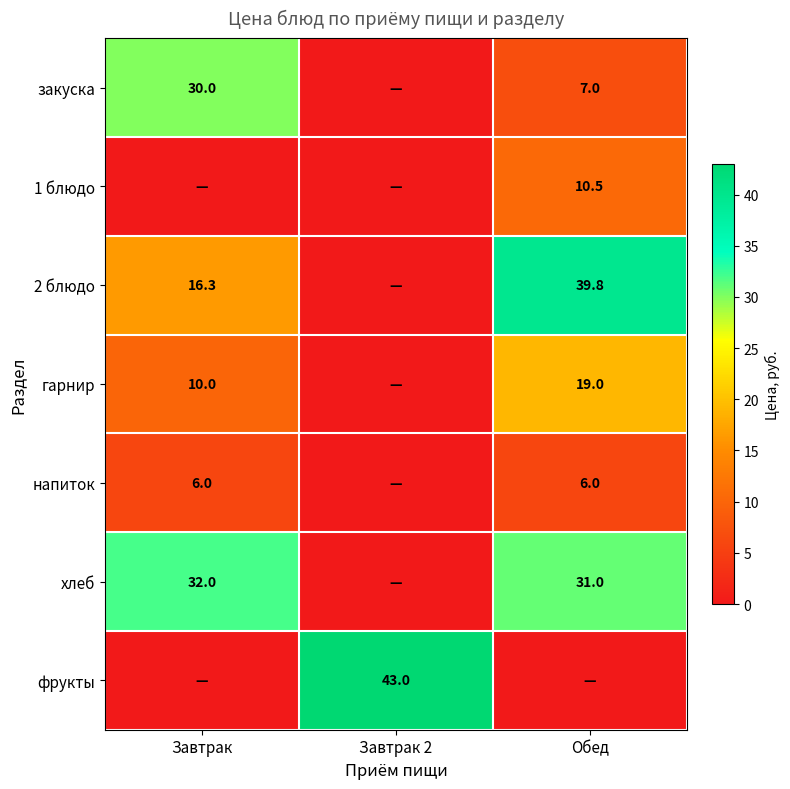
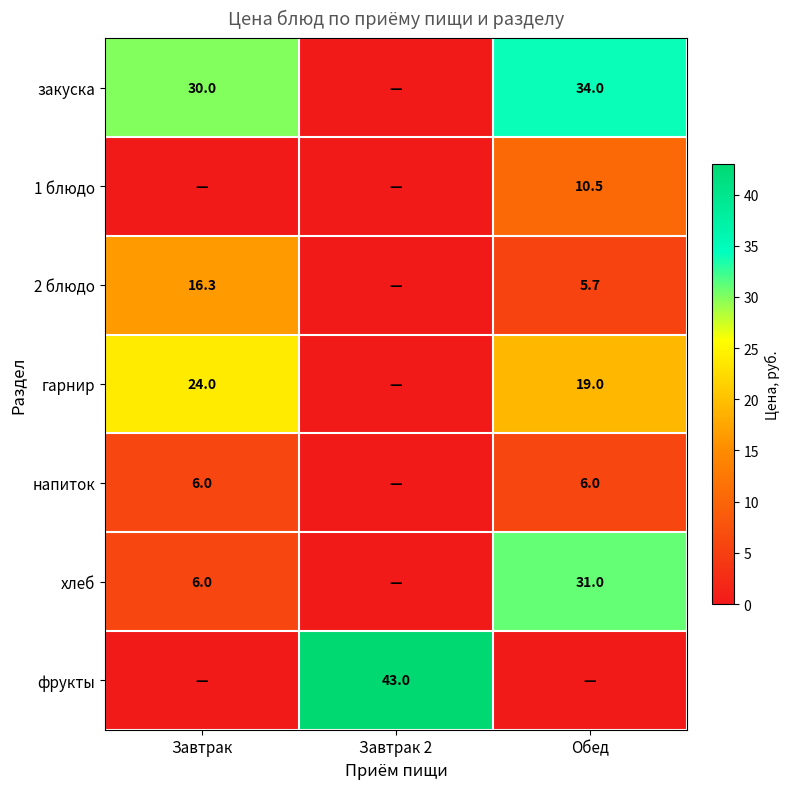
закуска, Обед: 7.0 -> 34.0
2 блюдо, Обед: 39.8 -> 5.7
гарнир, Завтрак: 10.0 -> 24.0
хлеб, Завтрак: 32.0 -> 6.0
